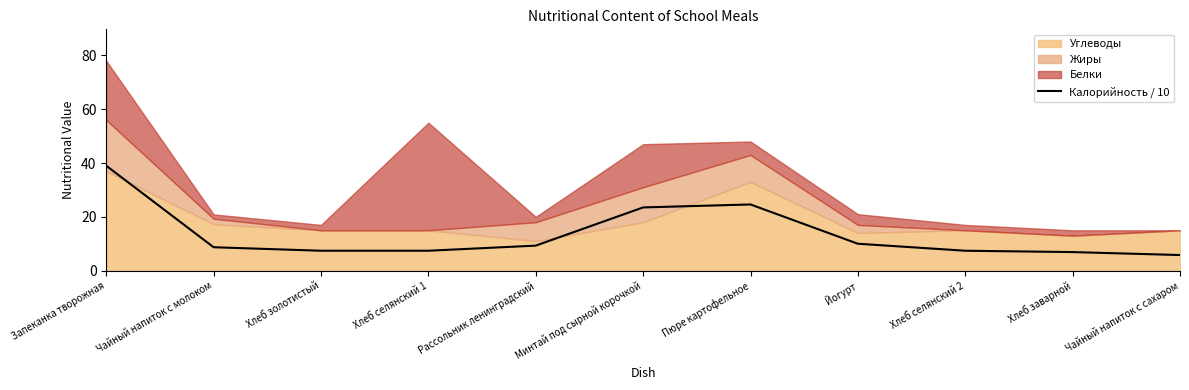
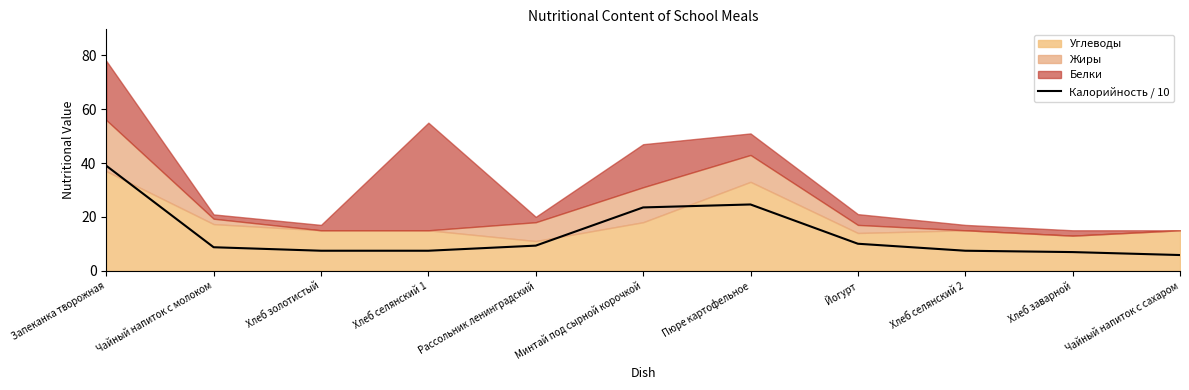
Белки, Пюре картофельное: 5 -> 8
